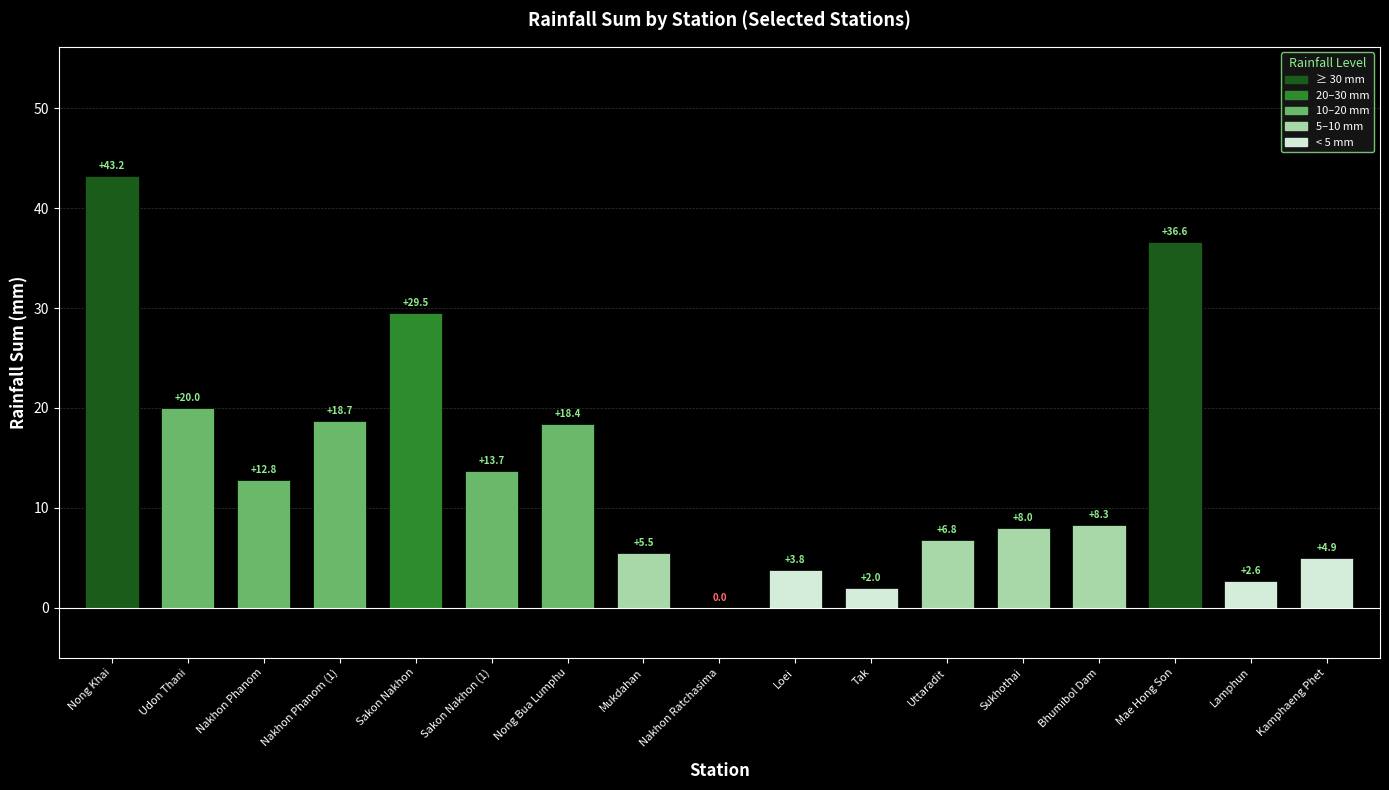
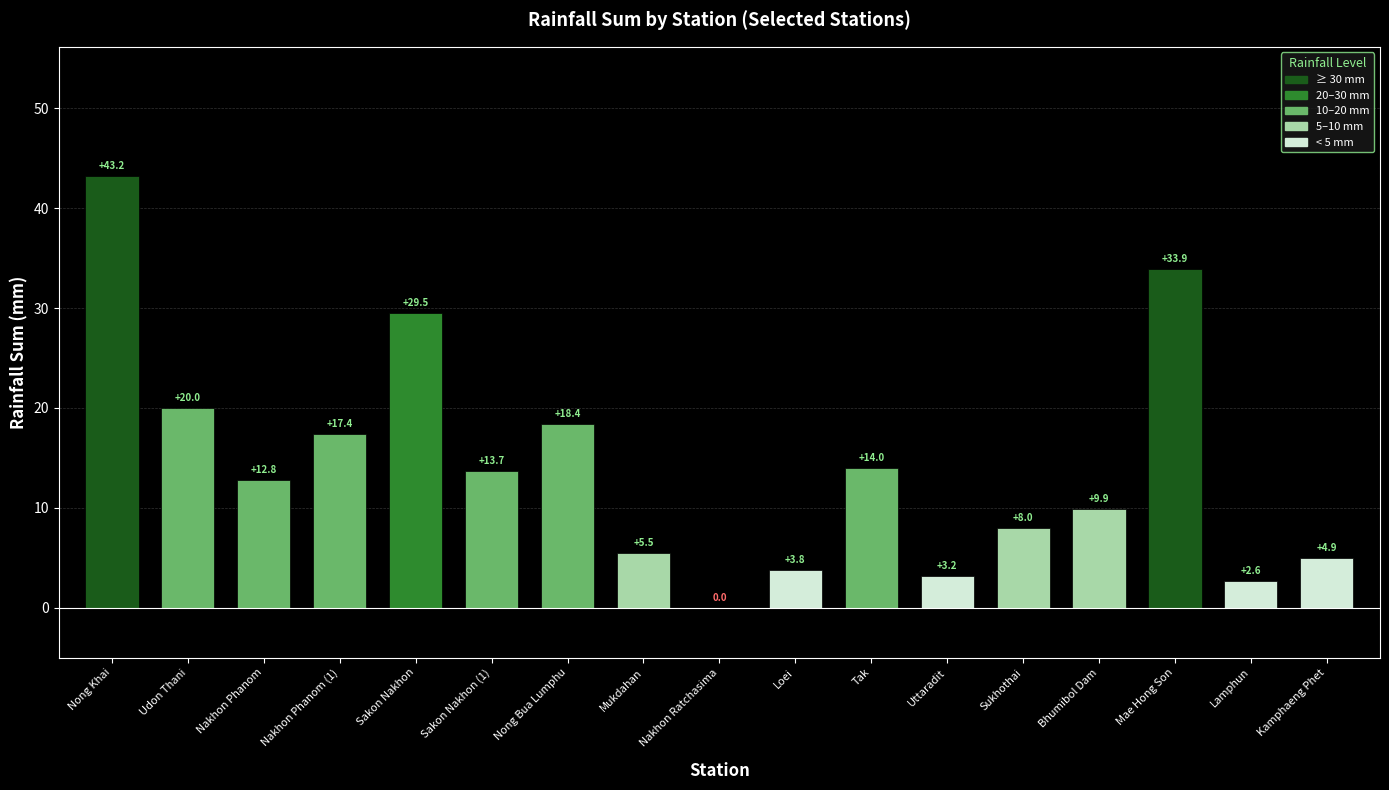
Nakhon Phanom (1): +18.7 -> +17.4
Tak: +2.0 -> +14.0
Uttaradit: +6.8 -> +3.2
Bhumibol Dam: +8.3 -> +9.9
Mae Hong Son: +36.6 -> +33.9
